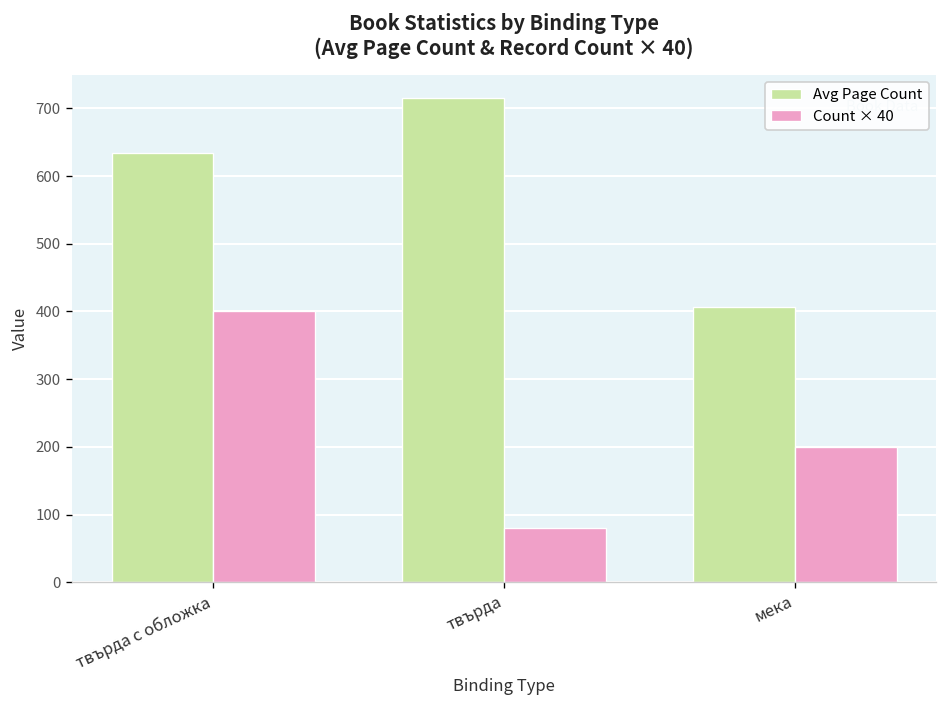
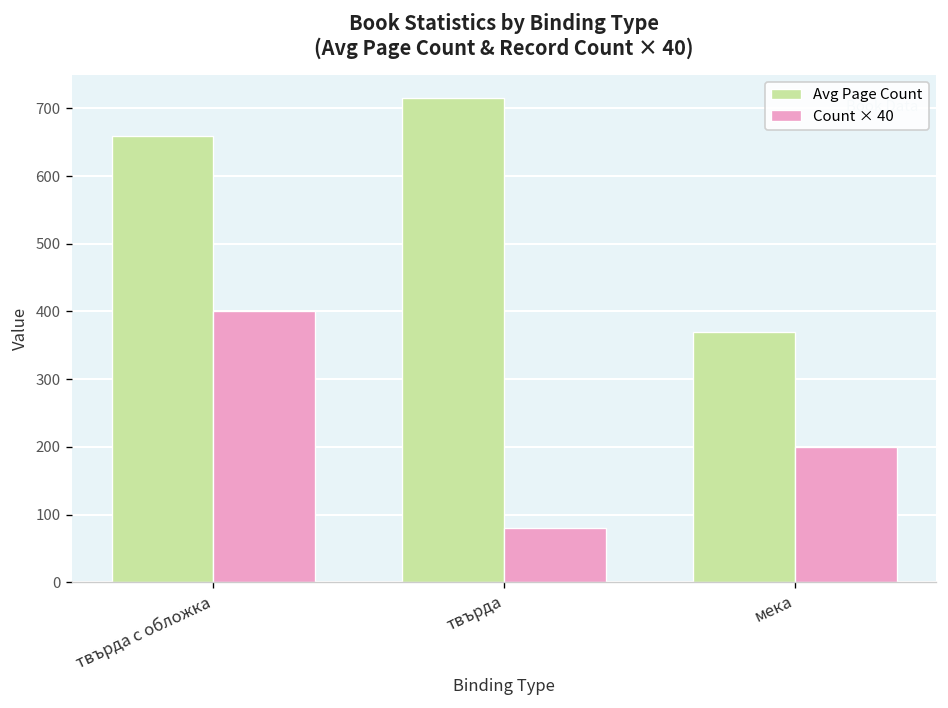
Avg Page Count, твърда с обложка: 630 -> 660
Avg Page Count, мека: 410 -> 370
